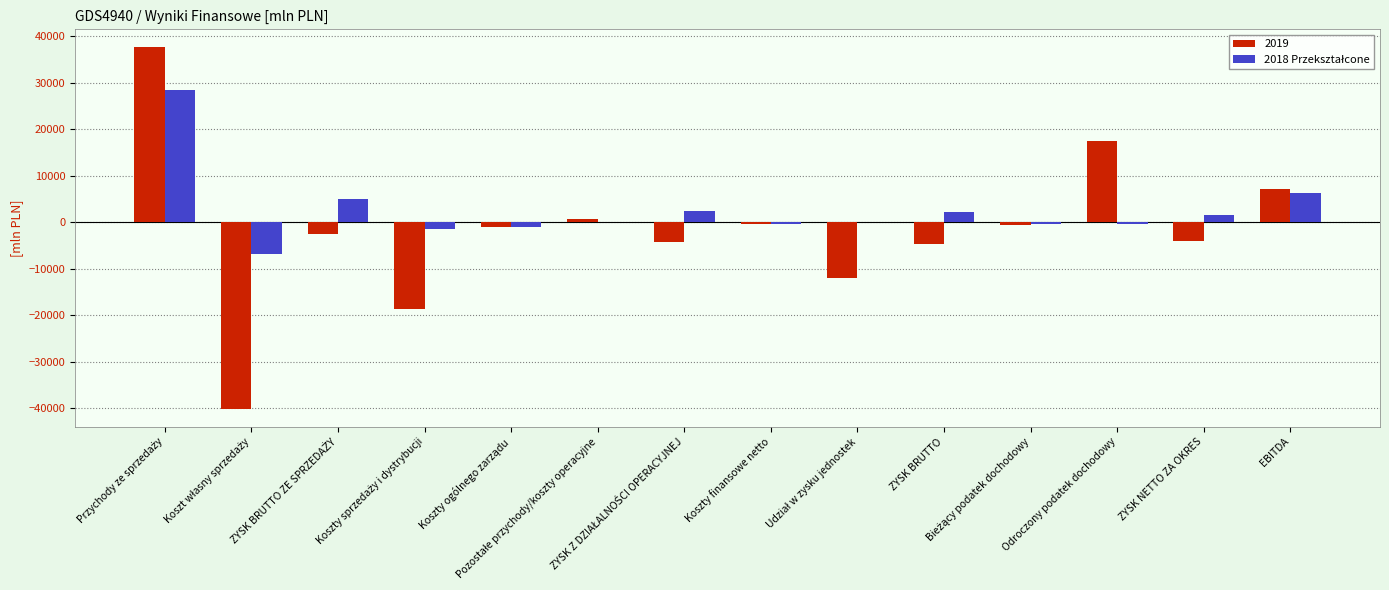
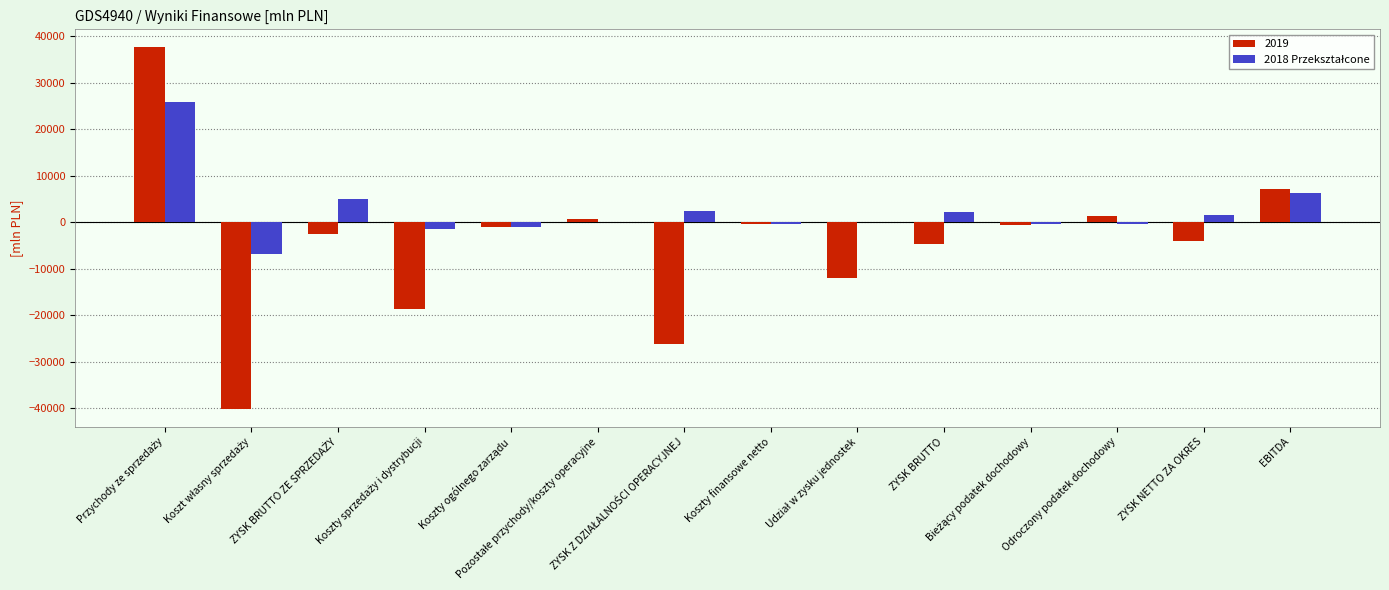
2018 Przekształcone, Przychody ze sprzedaży: 29000 -> 26000
2019, ZYSK Z DZIAŁALNOŚCI OPERACYJNEJ: -4000 -> -26000
2019, Odroczony podatek dochodowy: 17000 -> 1000
